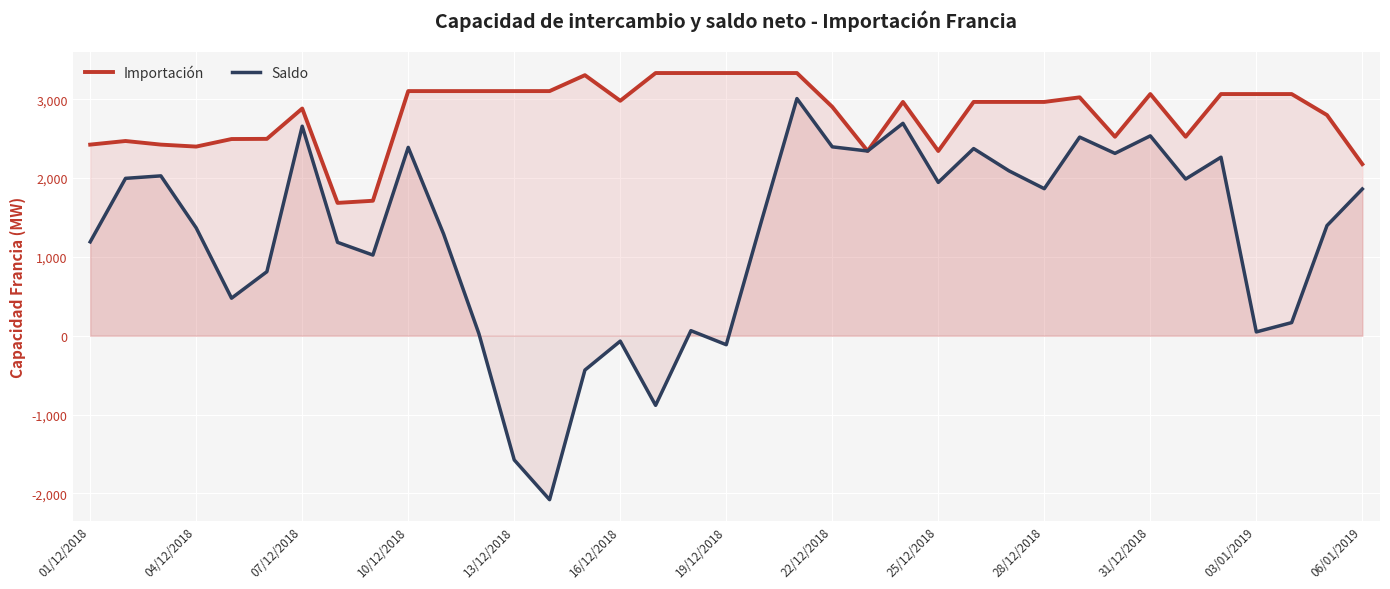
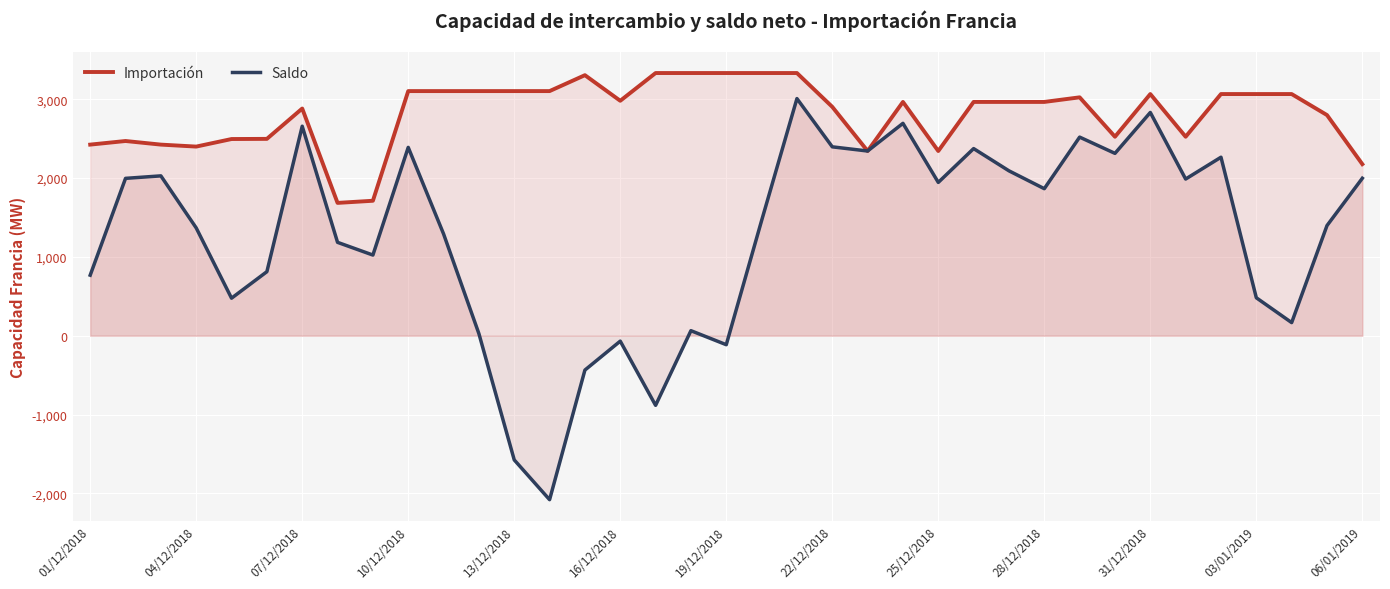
Saldo, 01/12/2018: 1,200 -> 800
Saldo, 31/12/2018: 2,500 -> 2,800
Saldo, 03/01/2019: 0 -> 500
Saldo, 06/01/2019: 1,900 -> 2,000
